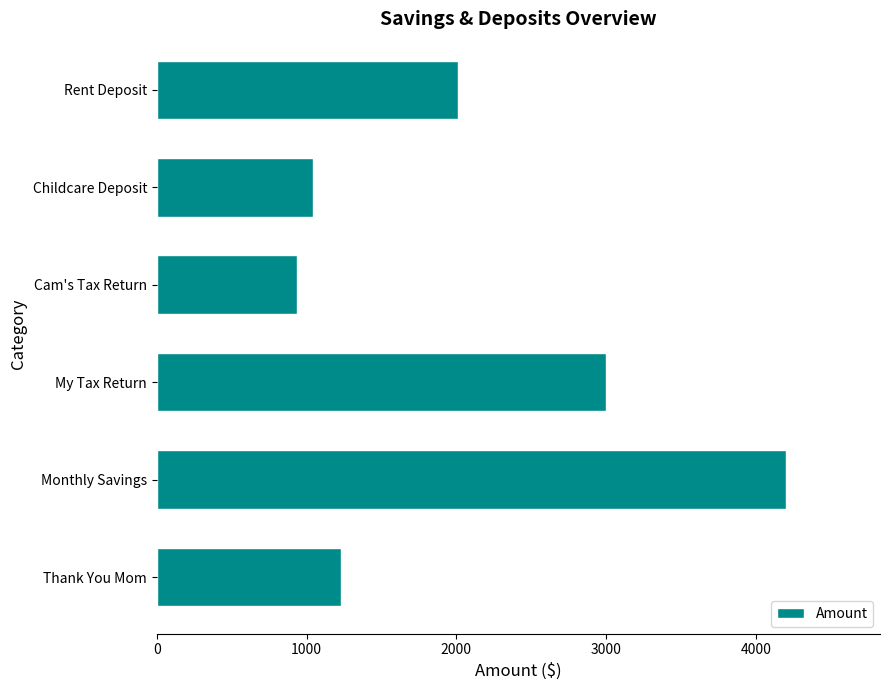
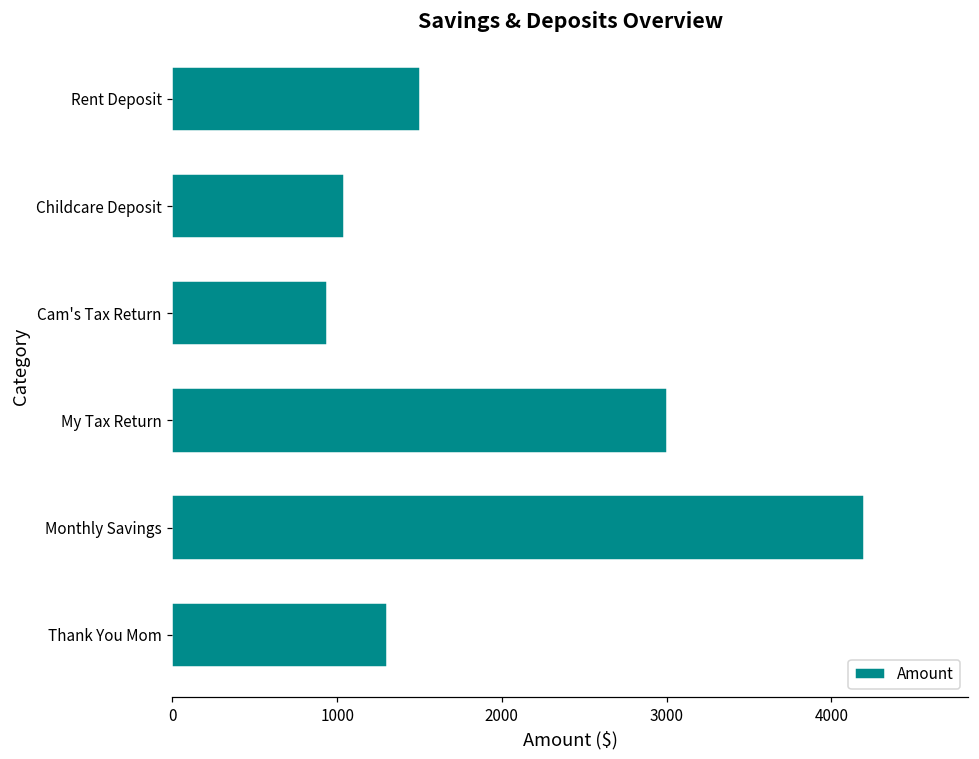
Rent Deposit: 2010 -> 1500
Thank You Mom: 1230 -> 1300
